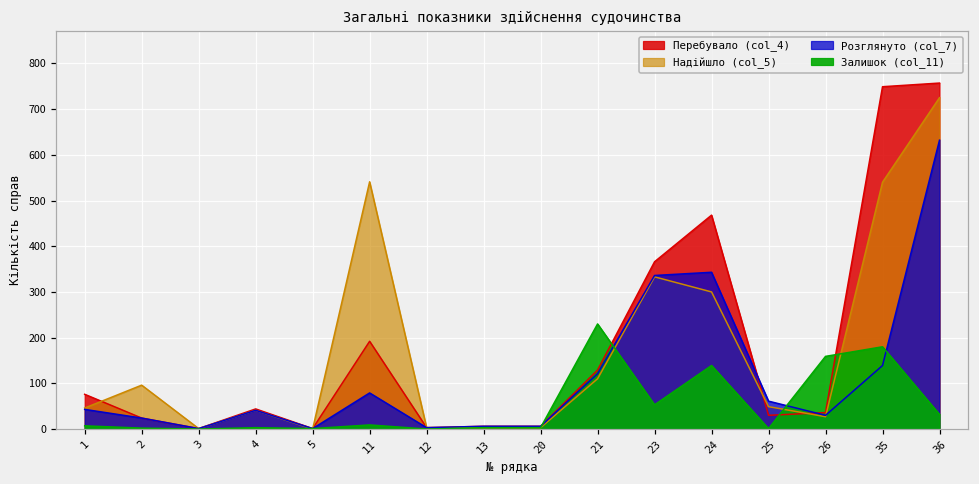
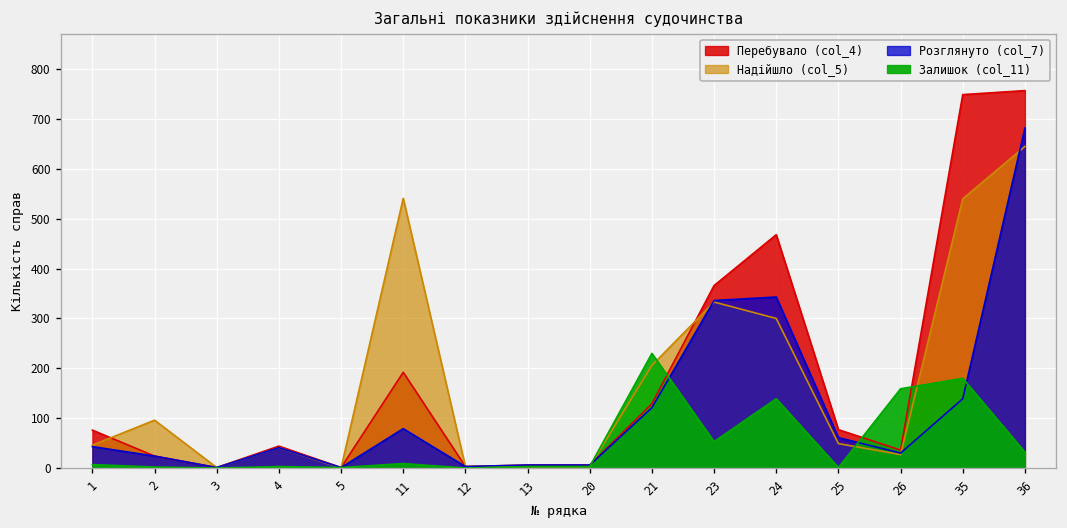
Надійшло (col_5), 21: 110 -> 210
Перебувало (col_4), 25: 30 -> 80
Надійшло (col_5), 36: 730 -> 650
Розглянуто (col_7), 36: 630 -> 680
